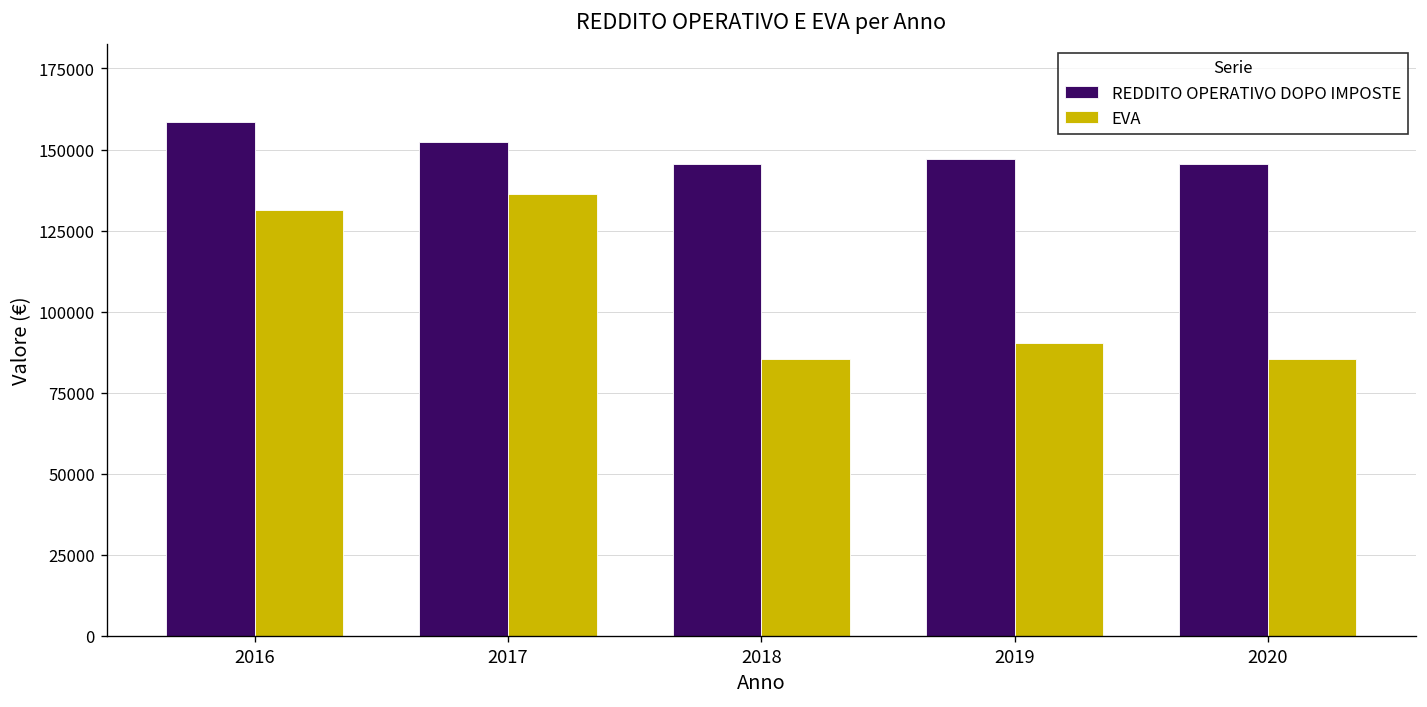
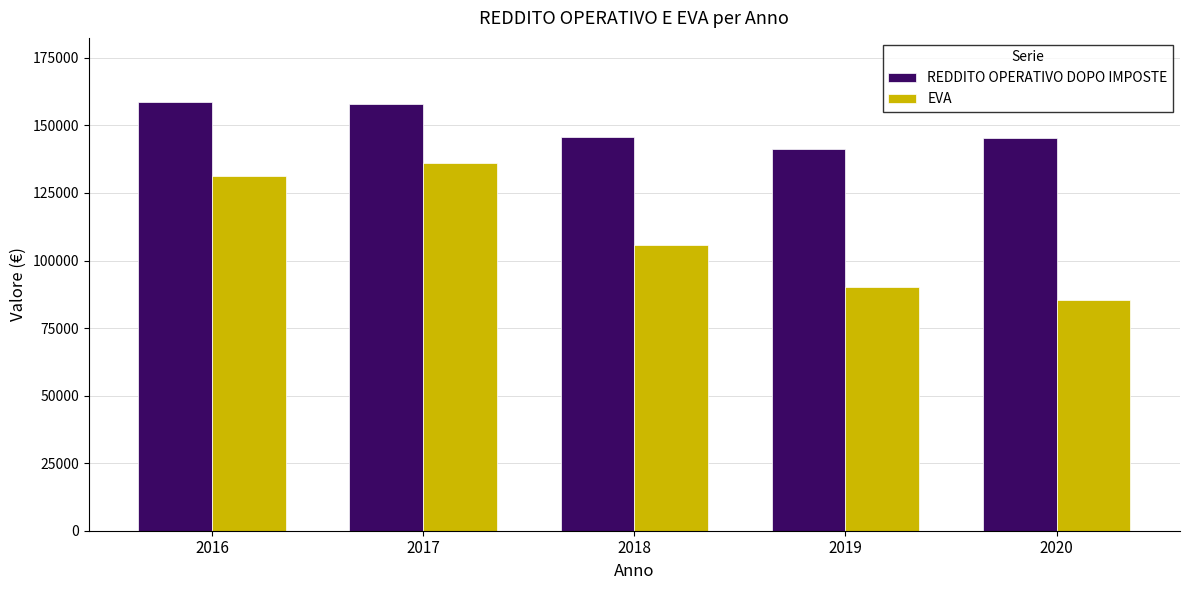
REDDITO OPERATIVO DOPO IMPOSTE, 2017: 152000 -> 158000
EVA, 2018: 85000 -> 106000
REDDITO OPERATIVO DOPO IMPOSTE, 2019: 147000 -> 141000
